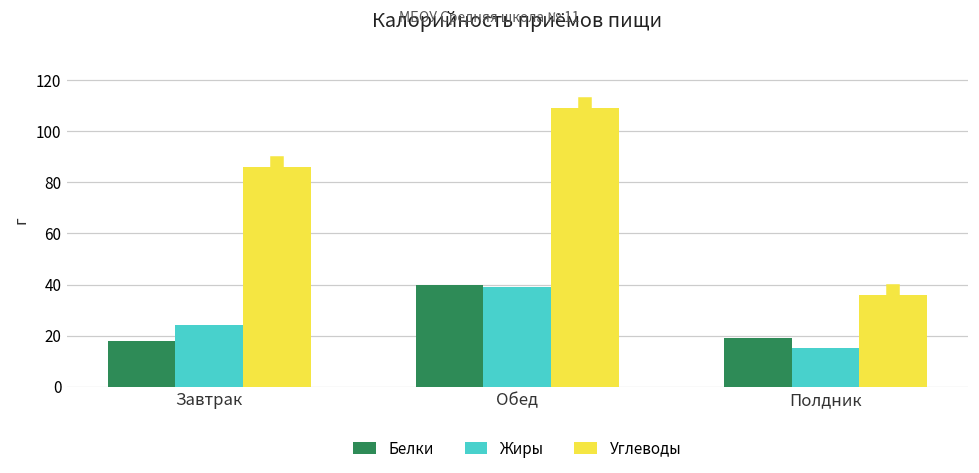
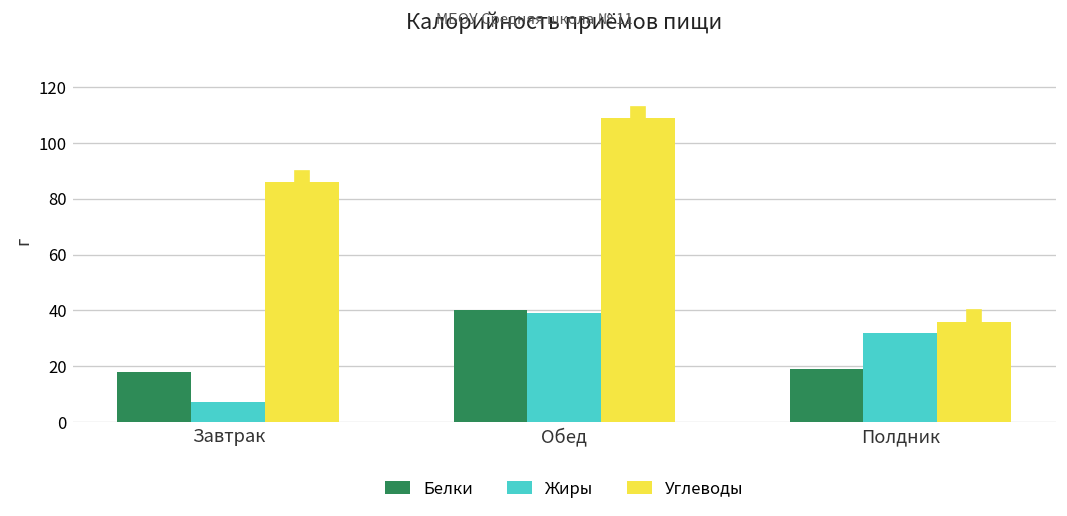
Жиры, Завтрак: 24 -> 7
Жиры, Полдник: 15 -> 32
